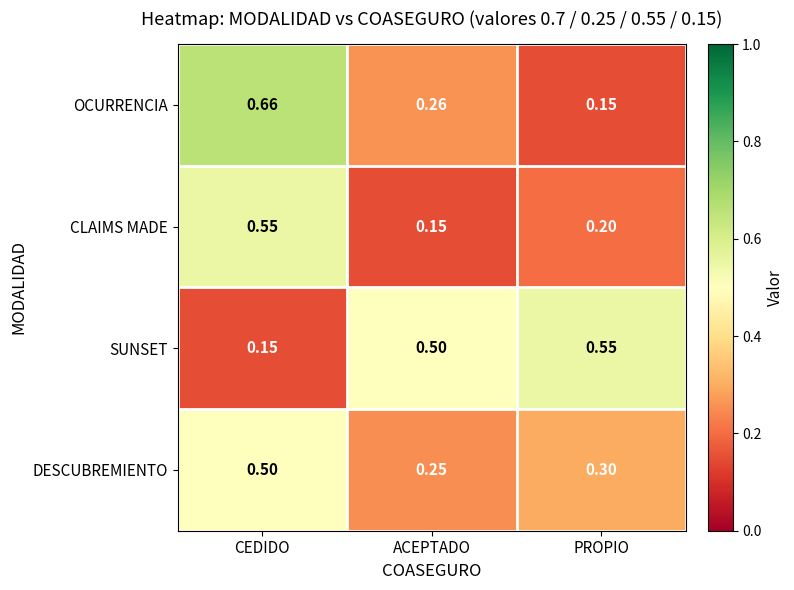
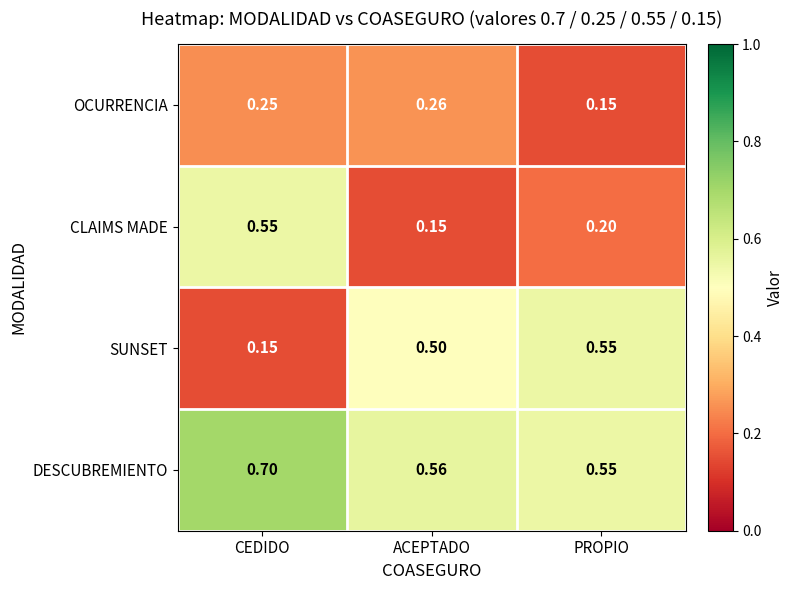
OCURRENCIA, CEDIDO: 0.66 -> 0.25
DESCUBREMIENTO, CEDIDO: 0.50 -> 0.70
DESCUBREMIENTO, ACEPTADO: 0.25 -> 0.56
DESCUBREMIENTO, PROPIO: 0.30 -> 0.55
